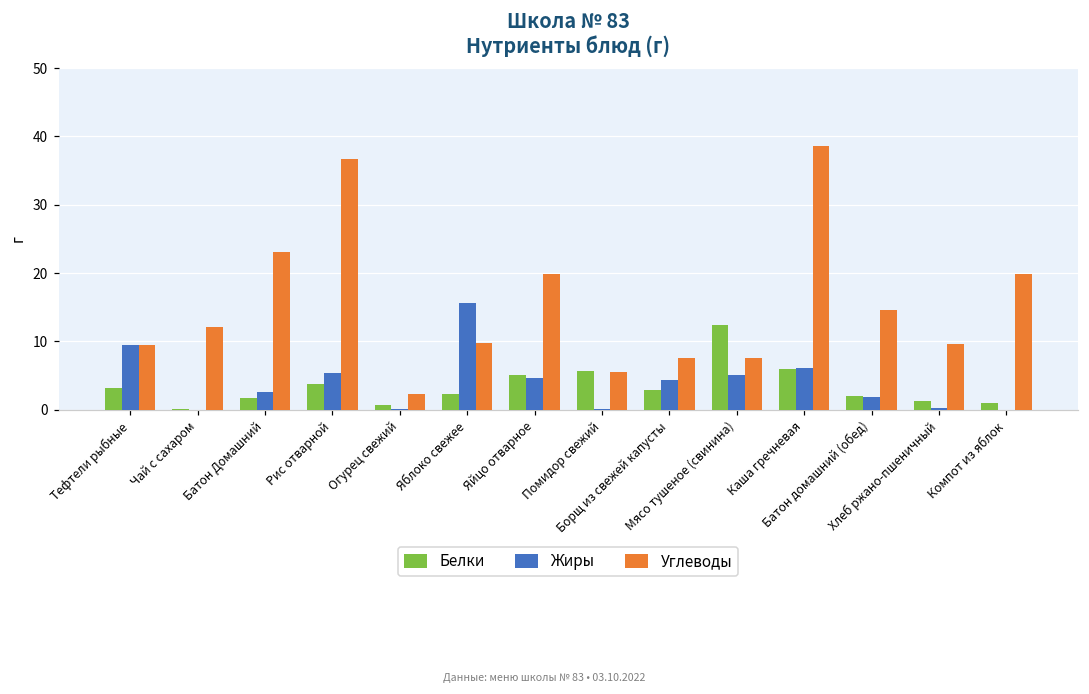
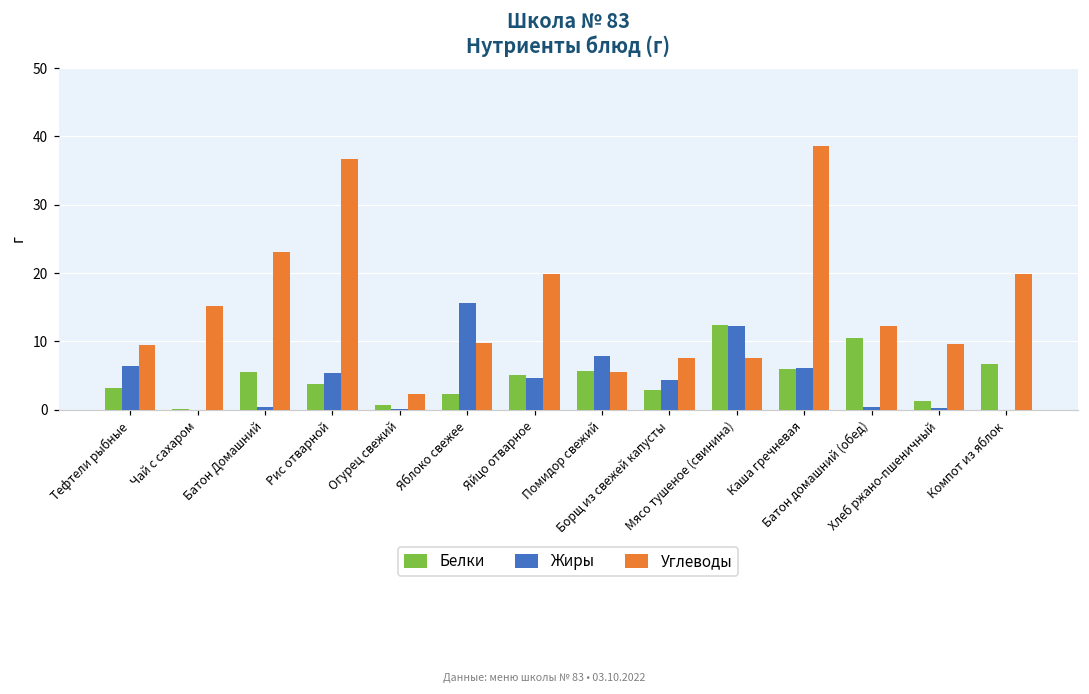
Жиры, Тефтели рыбные: 10 -> 6
Углеводы, Чай с сахаром: 12 -> 15
Белки, Батон Домашний: 2 -> 6
Жиры, Батон Домашний: 3 -> 0
Жиры, Помидор свежий: 0 -> 8
Жиры, Мясо тушеное (свинина): 5 -> 12
Белки, Батон домашний (обед): 2 -> 11
Жиры, Батон домашний (обед): 2 -> 0
Углеводы, Батон домашний (обед): 15 -> 12
Белки, Компот из яблок: 1 -> 7
